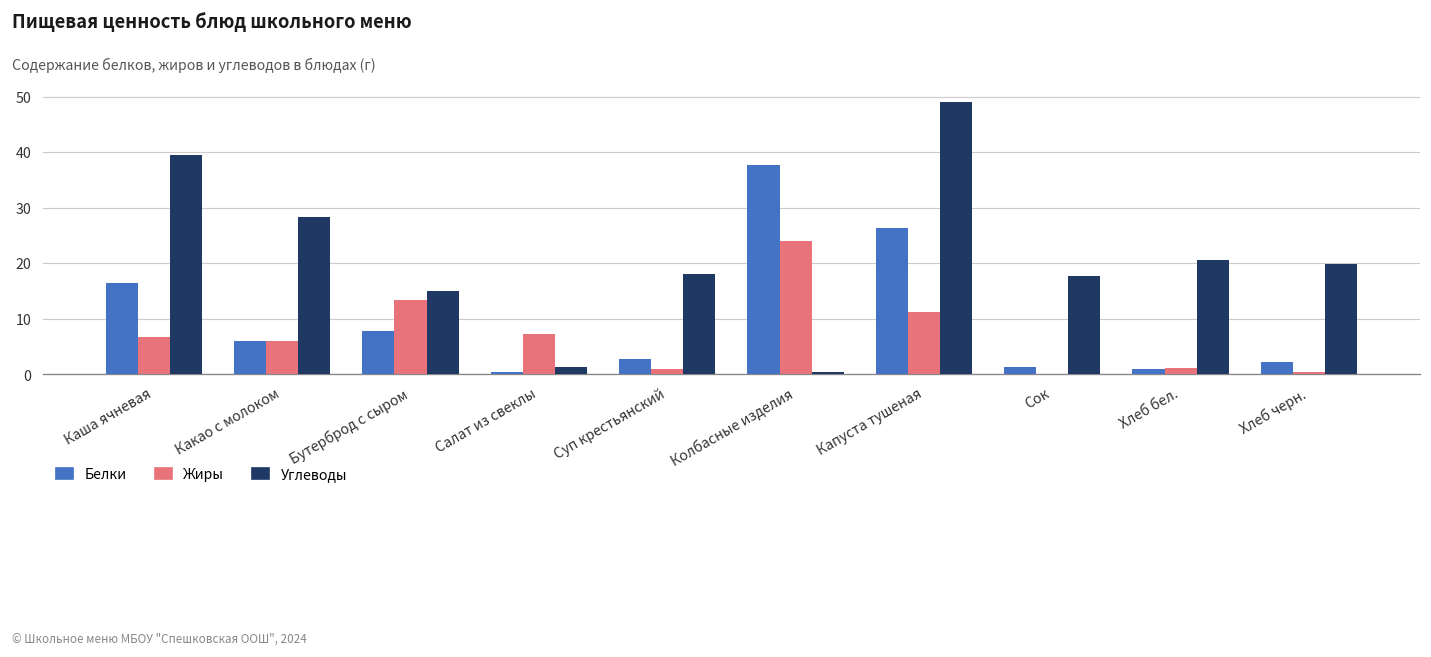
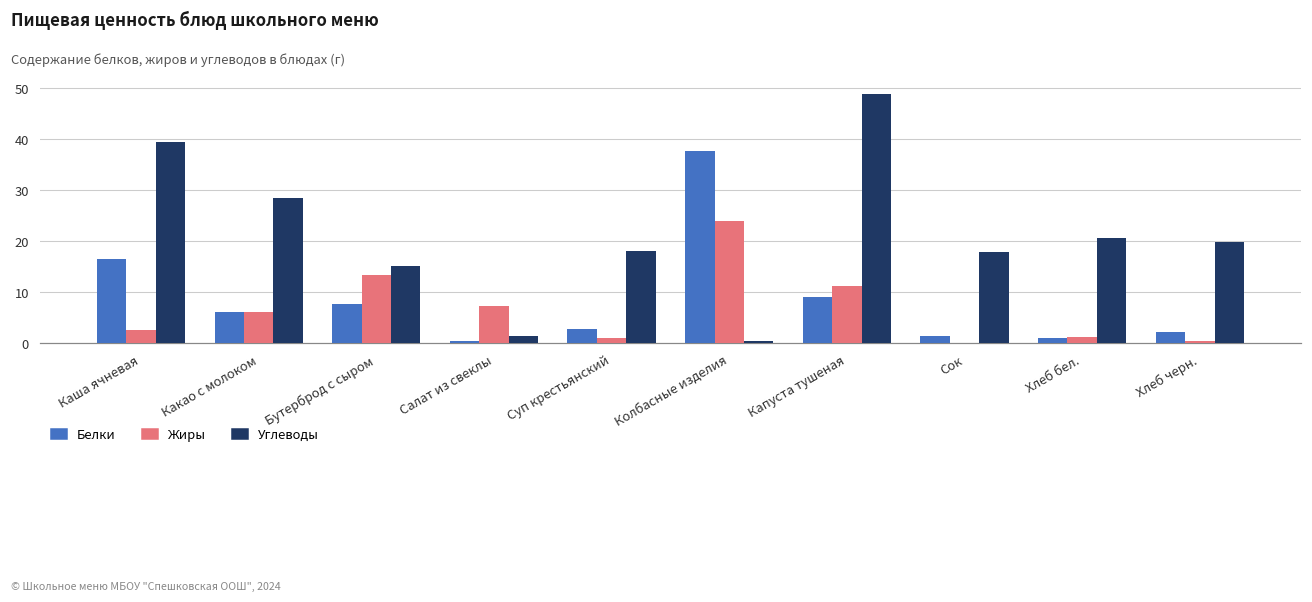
Жиры, Каша ячневая: 7 -> 3
Белки, Капуста тушеная: 26 -> 9
